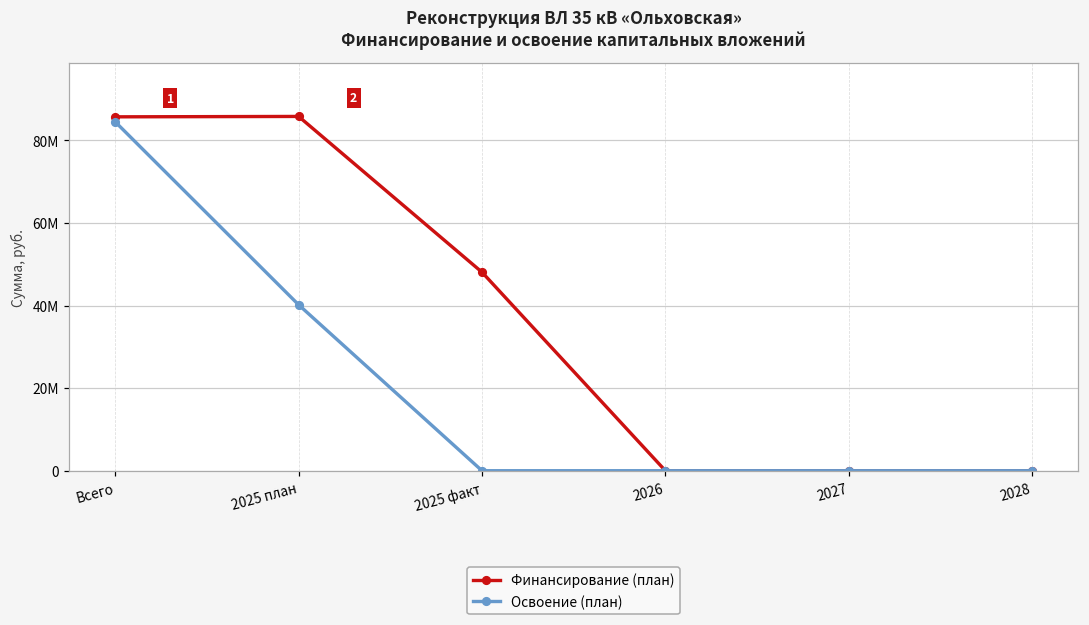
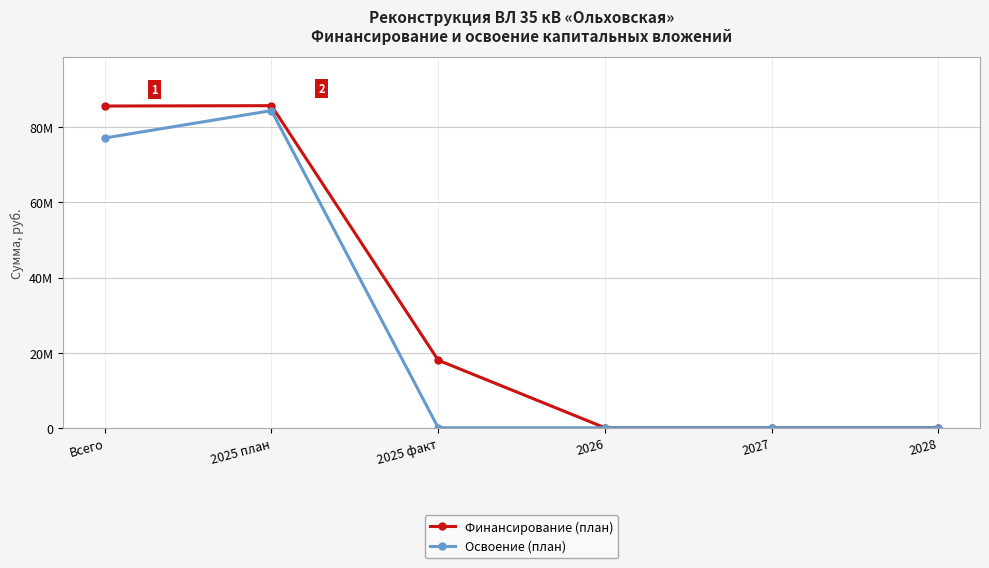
Освоение (план), Всего: 84000000 -> 77000000
Освоение (план), 2025 план: 40000000 -> 84000000
Финансирование (план), 2025 факт: 48000000 -> 18000000
